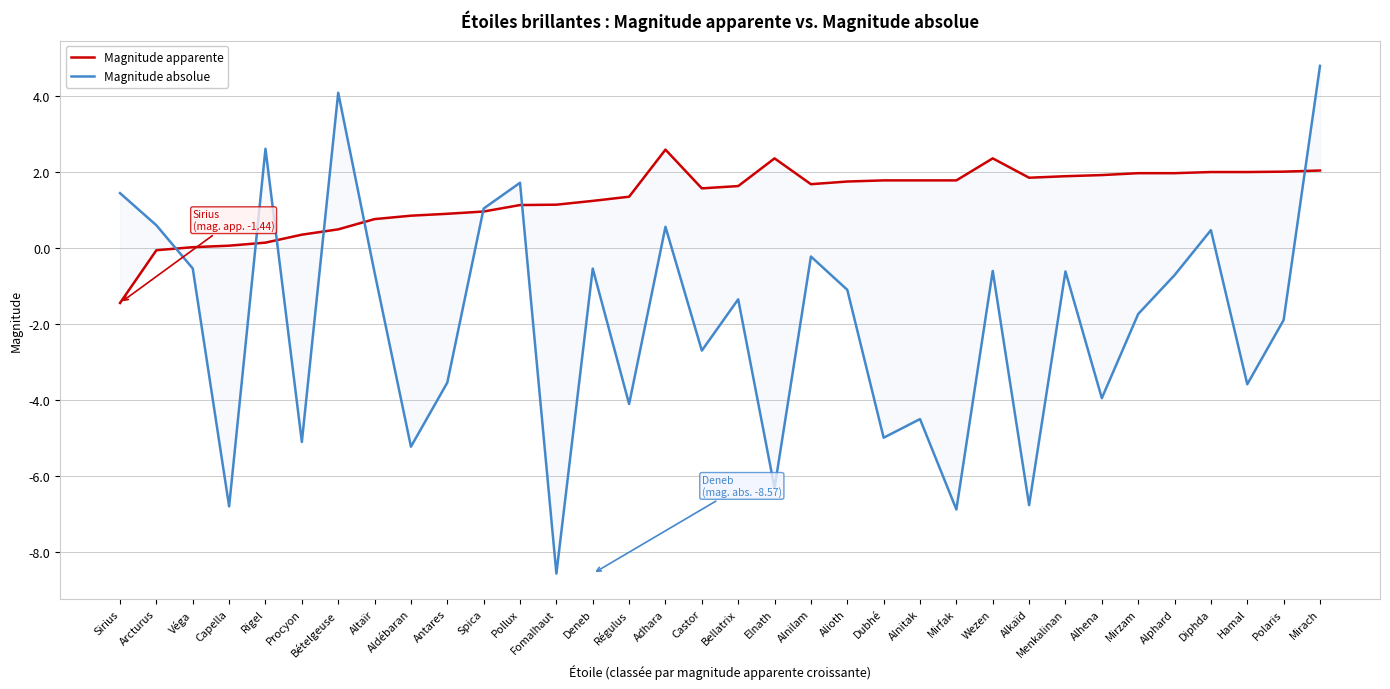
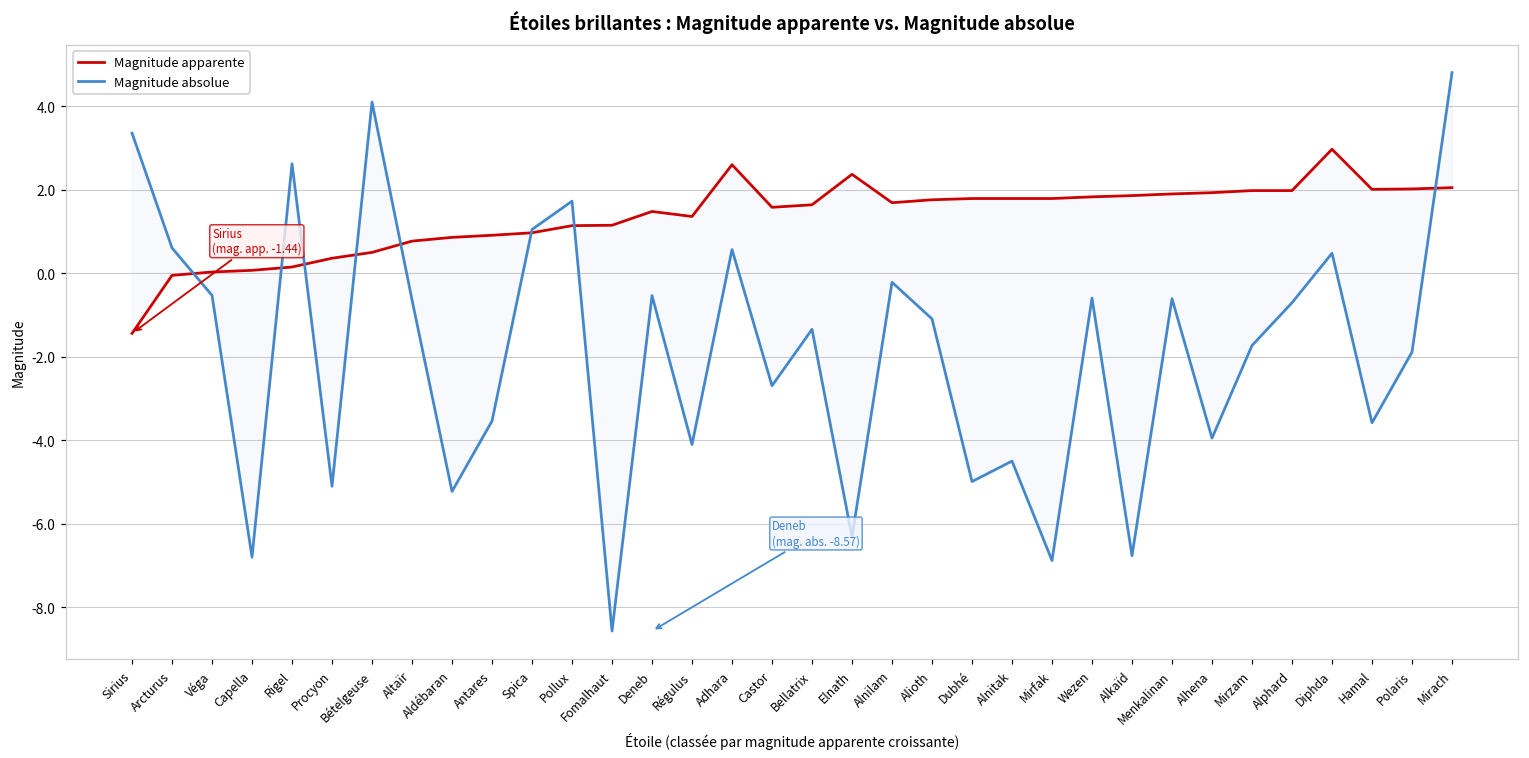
Magnitude absolue, Sirius: 1.5 -> 3.4
Magnitude apparente, Deneb: 1.3 -> 1.5
Magnitude apparente, Wezen: 2.4 -> 1.8
Magnitude apparente, Diphda: 2.0 -> 3.0
